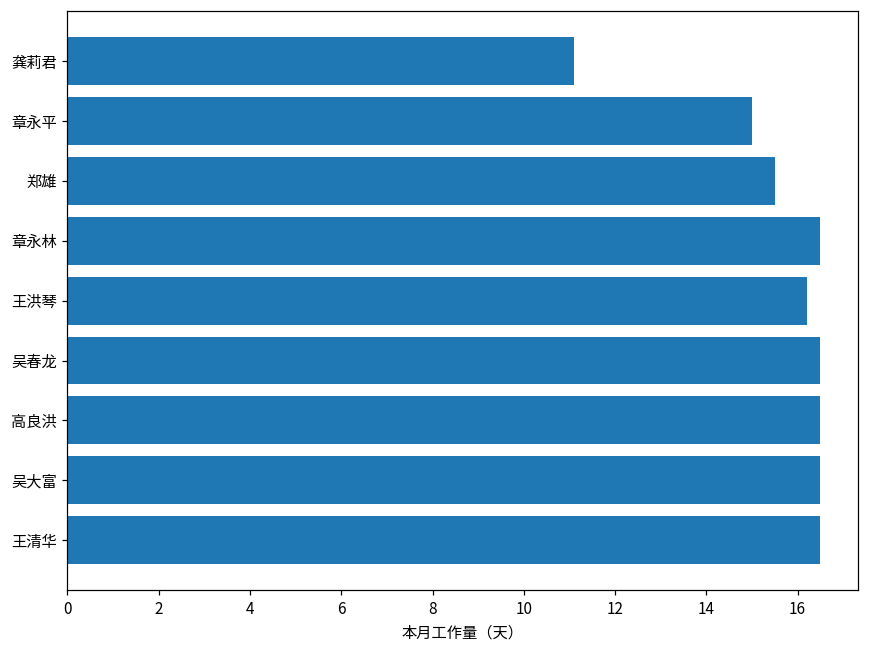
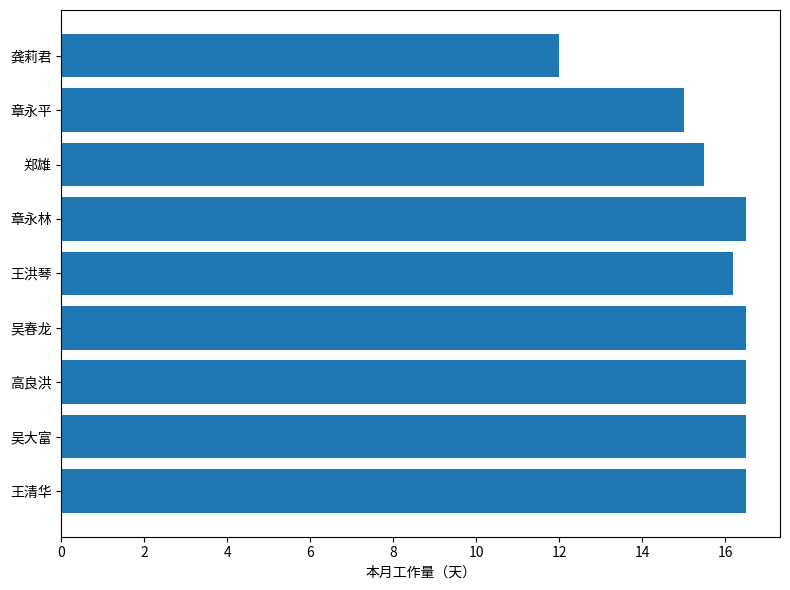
龚莉君: 11.1 -> 12.0
